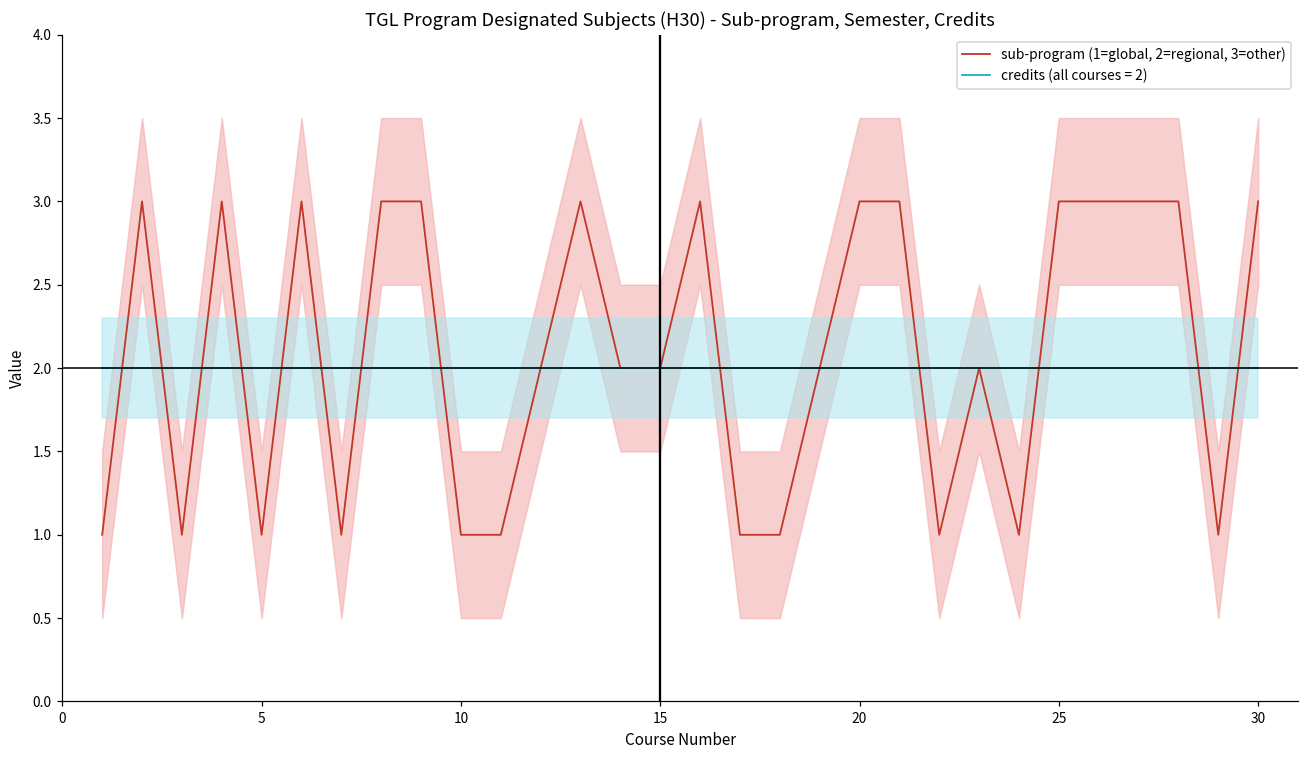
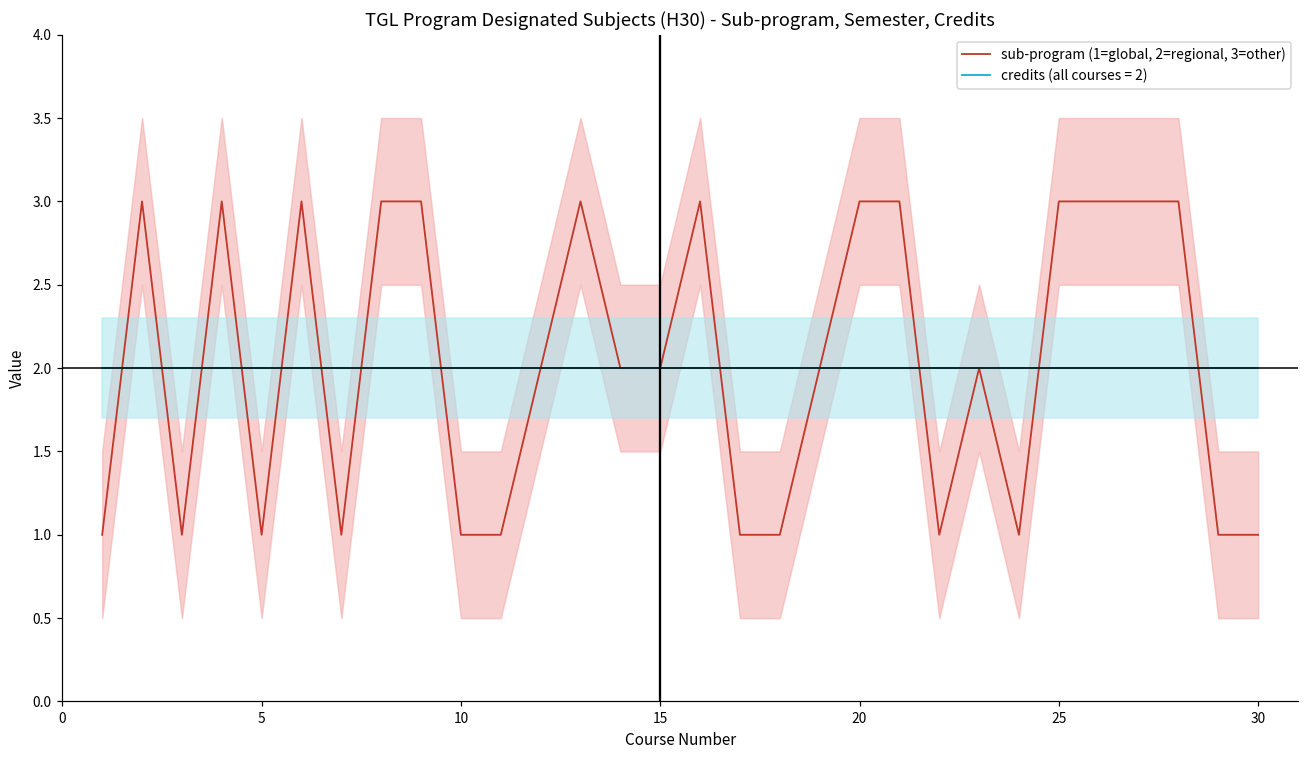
sub-program (1=global, 2=regional, 3=other), 30: 3 -> 1
